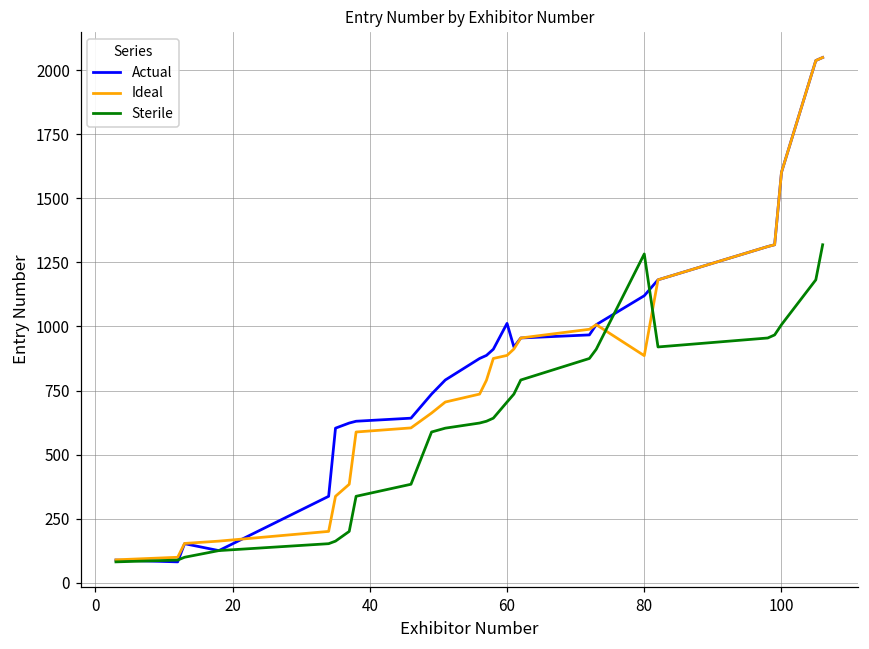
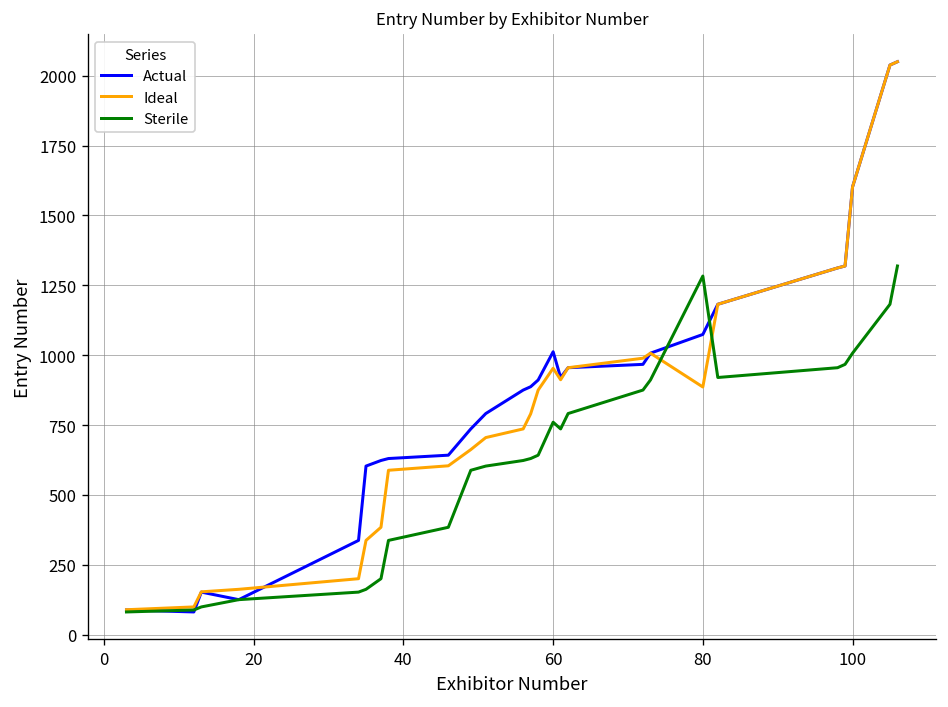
Ideal, 60: 890 -> 950
Sterile, 60: 710 -> 760
Actual, 80: 1120 -> 1070
